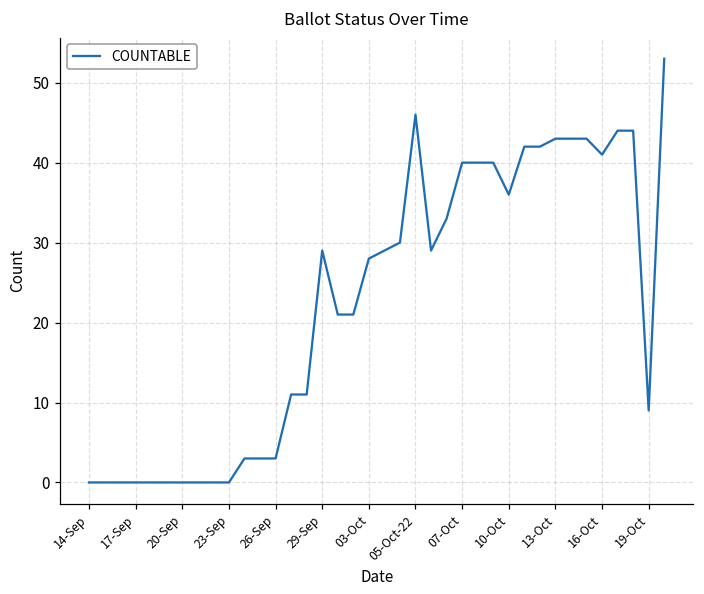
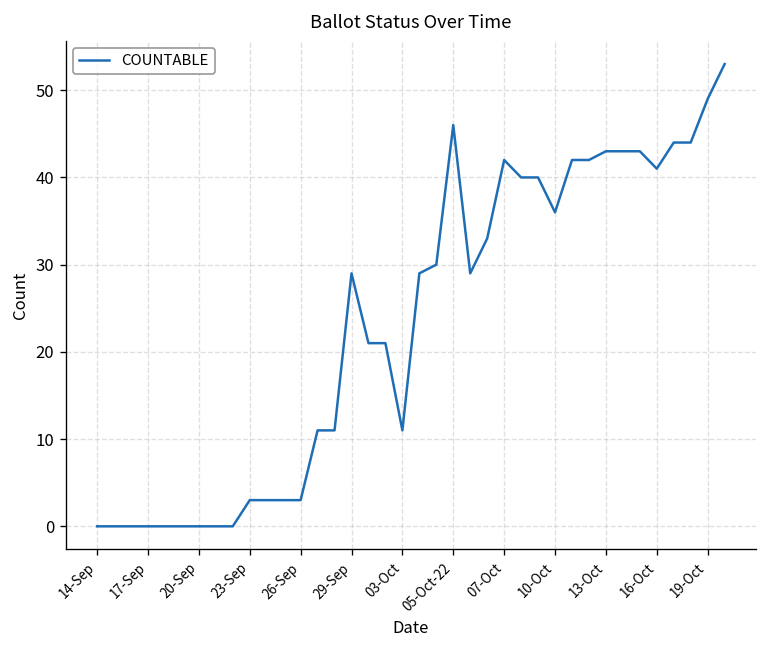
23-Sep: 0 -> 3
03-Oct: 28 -> 11
07-Oct: 40 -> 42
19-Oct: 9 -> 49
